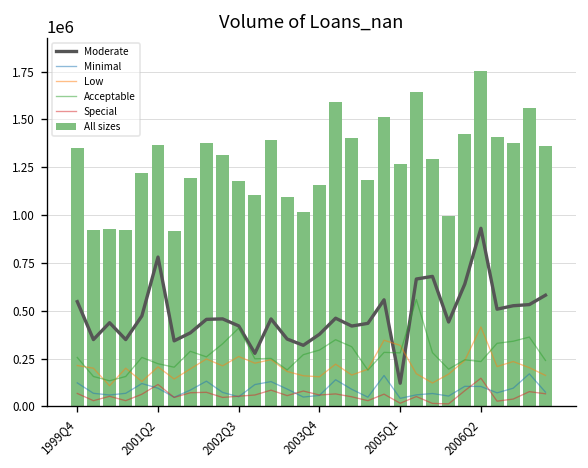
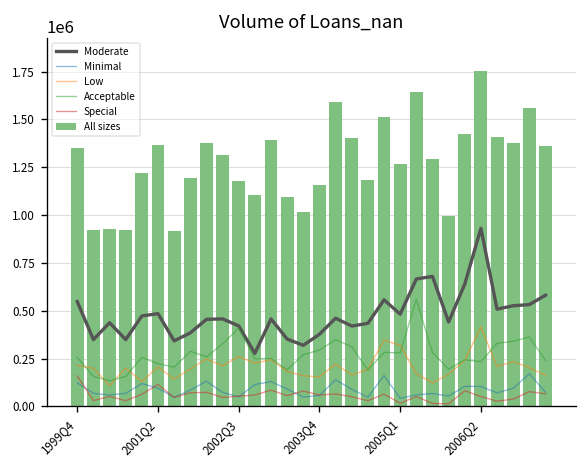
Special, 1999Q4: 70000 -> 160000
Moderate, 2001Q2: 780000 -> 490000
Moderate, 2005Q1: 120000 -> 480000
Special, 2006Q2: 150000 -> 50000
